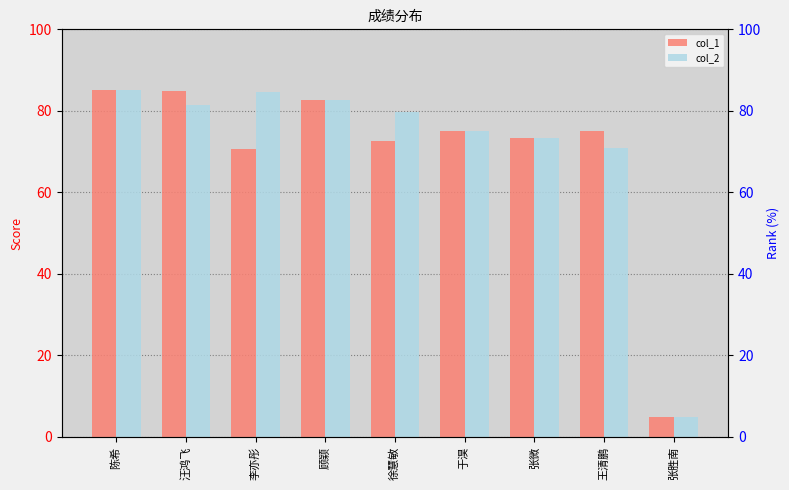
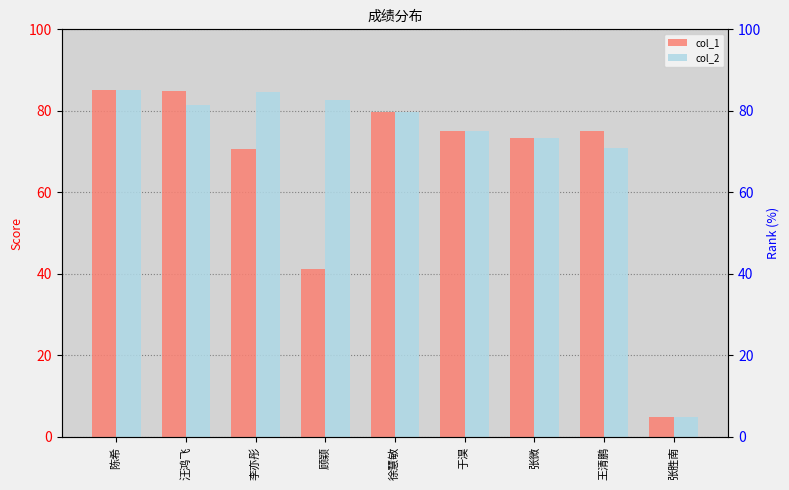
col_1, 顾颖: 83 -> 41
col_1, 徐慧敏: 73 -> 80
